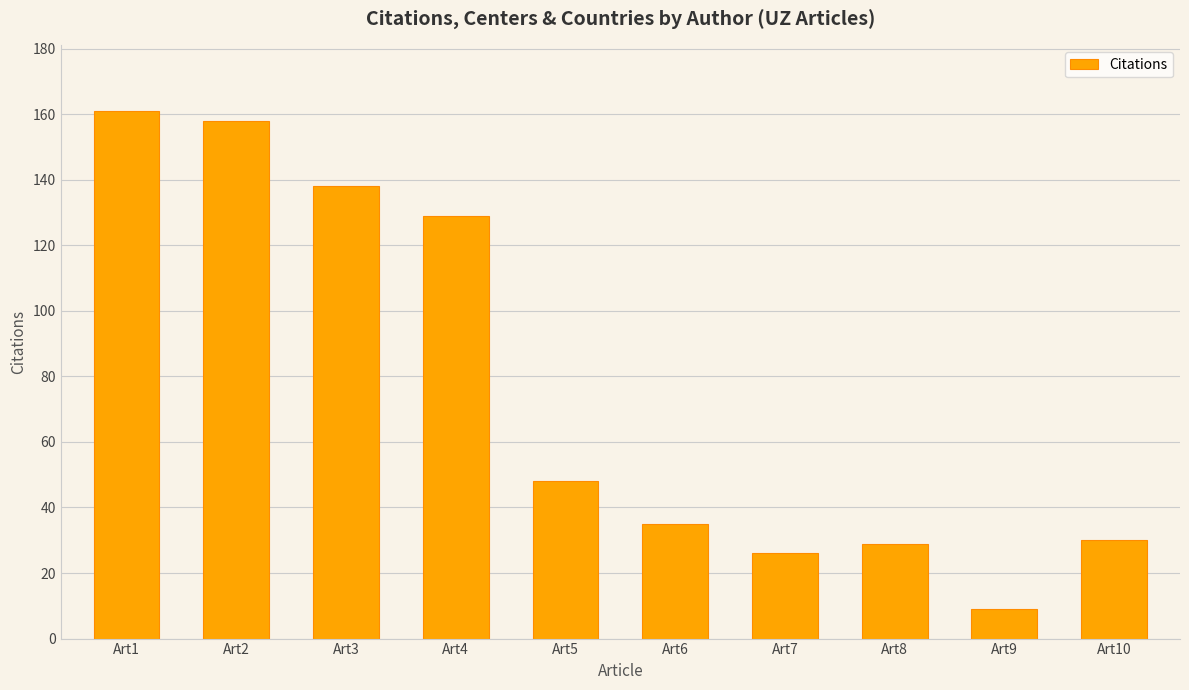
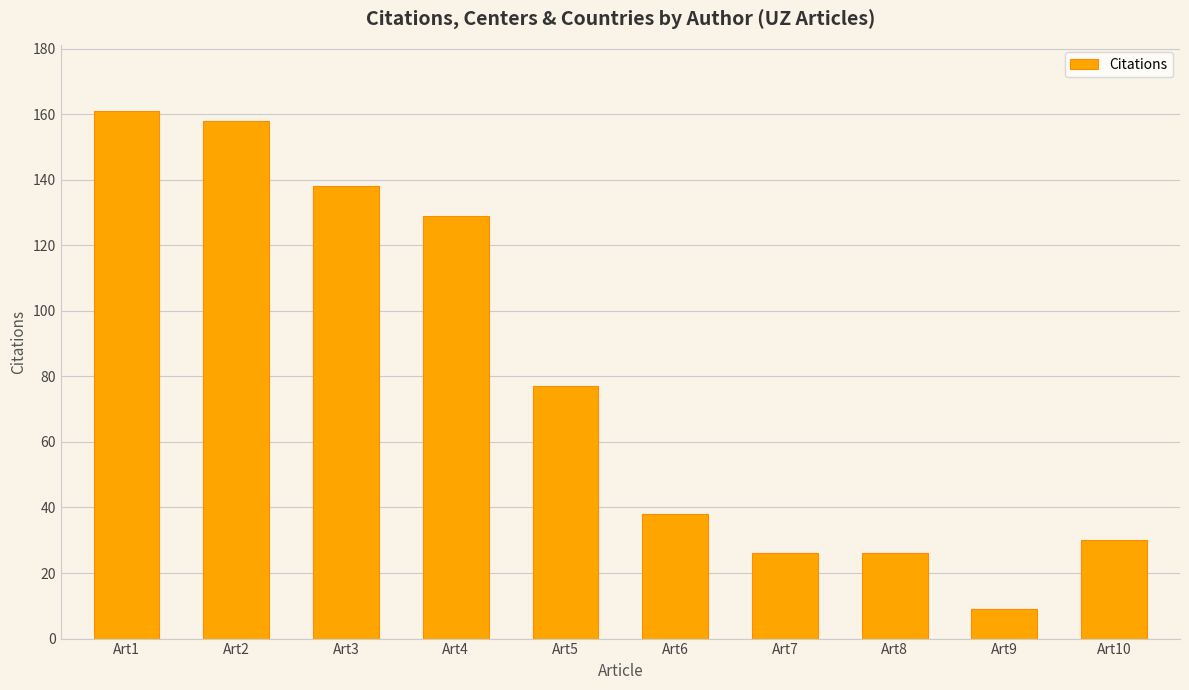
Art5: 48 -> 77
Art6: 35 -> 38
Art8: 29 -> 26
